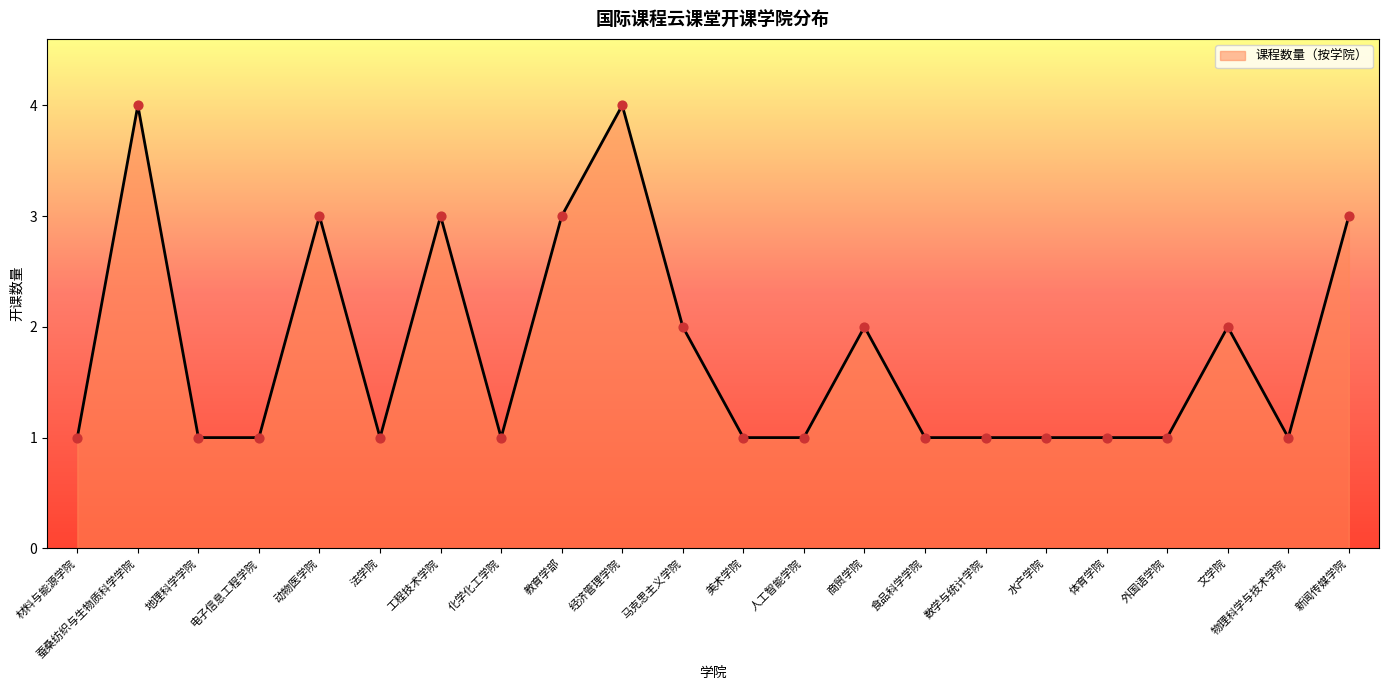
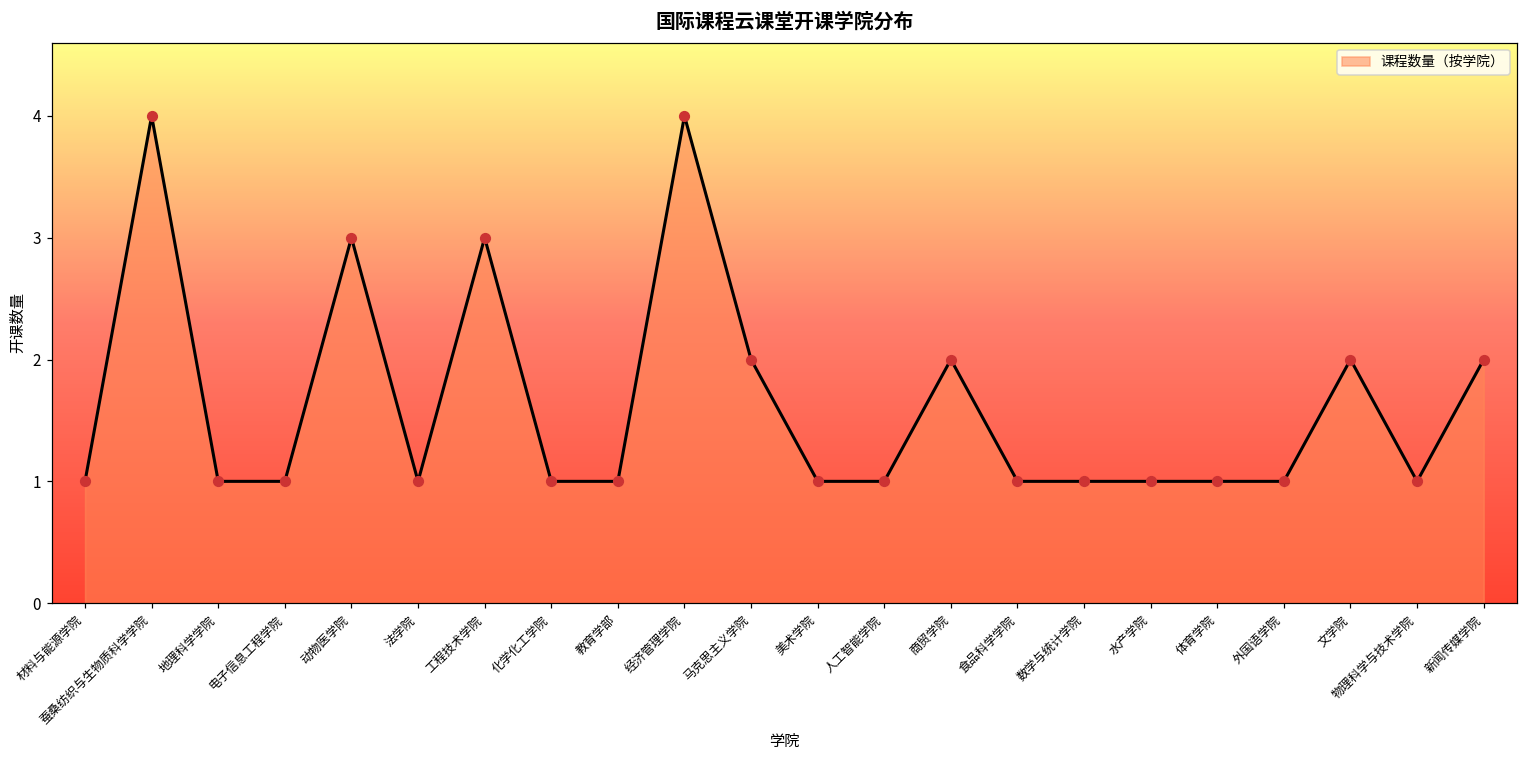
教育学部: 3 -> 1
新闻传媒学院: 3 -> 2
